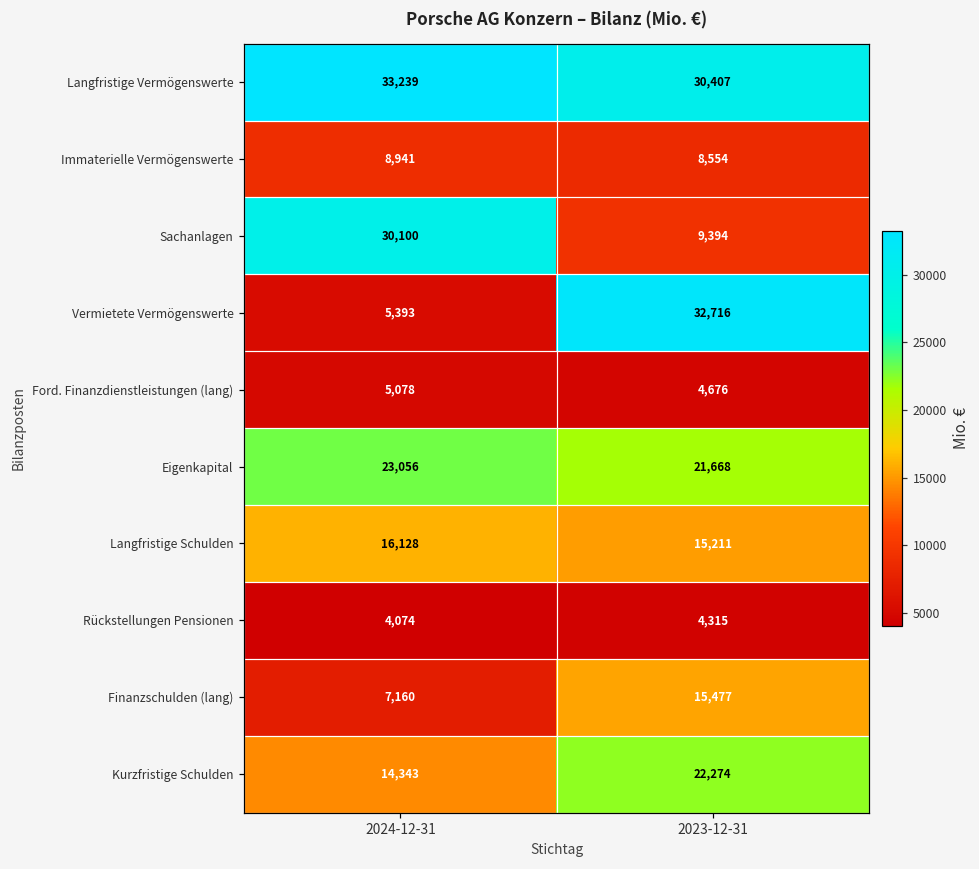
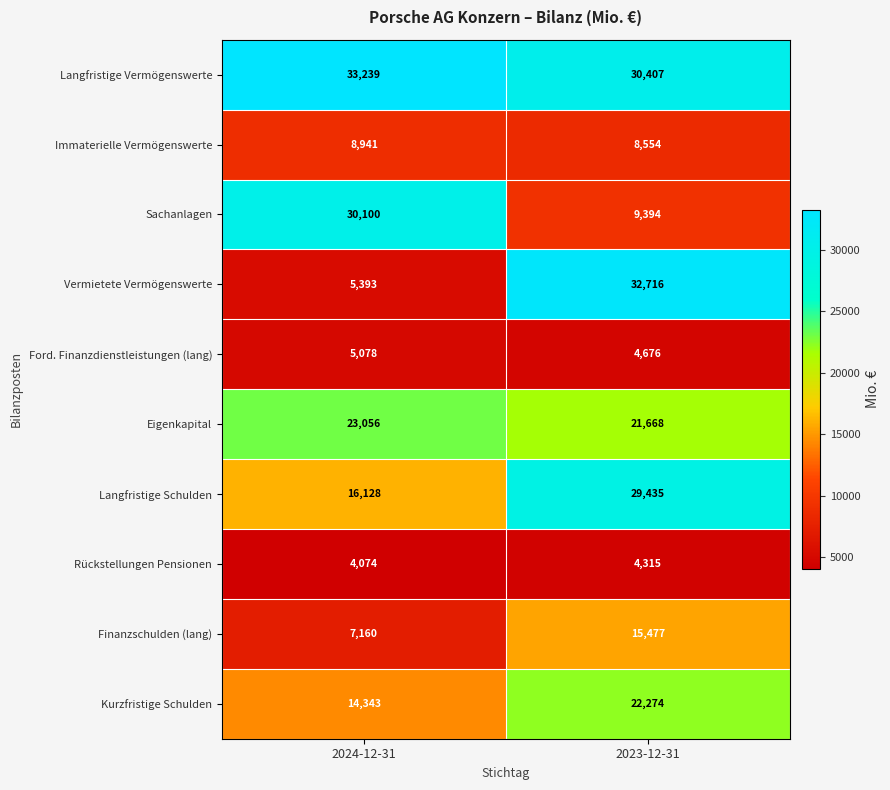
Langfristige Schulden, 2023-12-31: 15,211 -> 29,435
